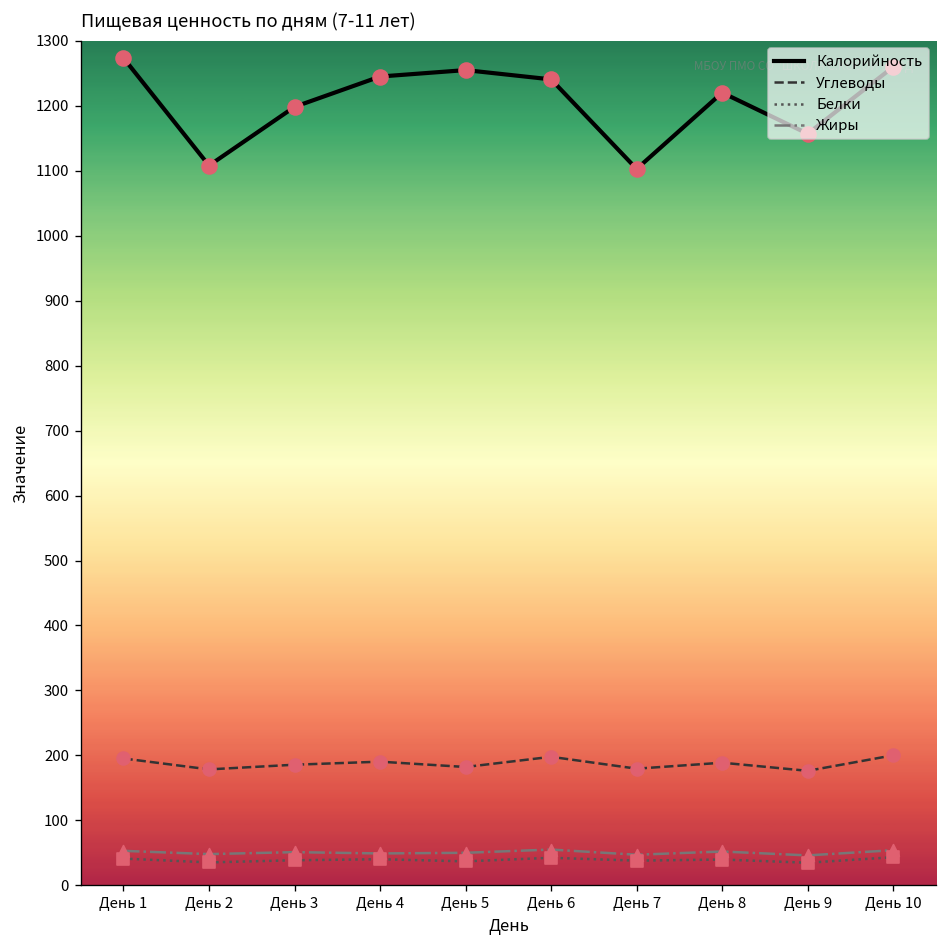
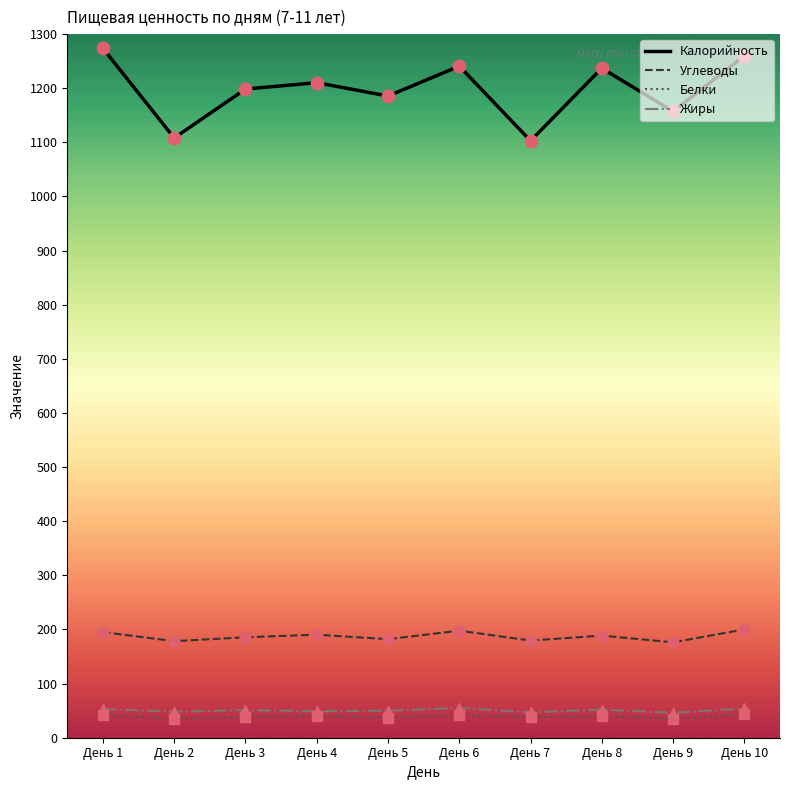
Калорийность, День 4: 1250 -> 1210
Калорийность, День 5: 1260 -> 1190
Калорийность, День 8: 1220 -> 1240
